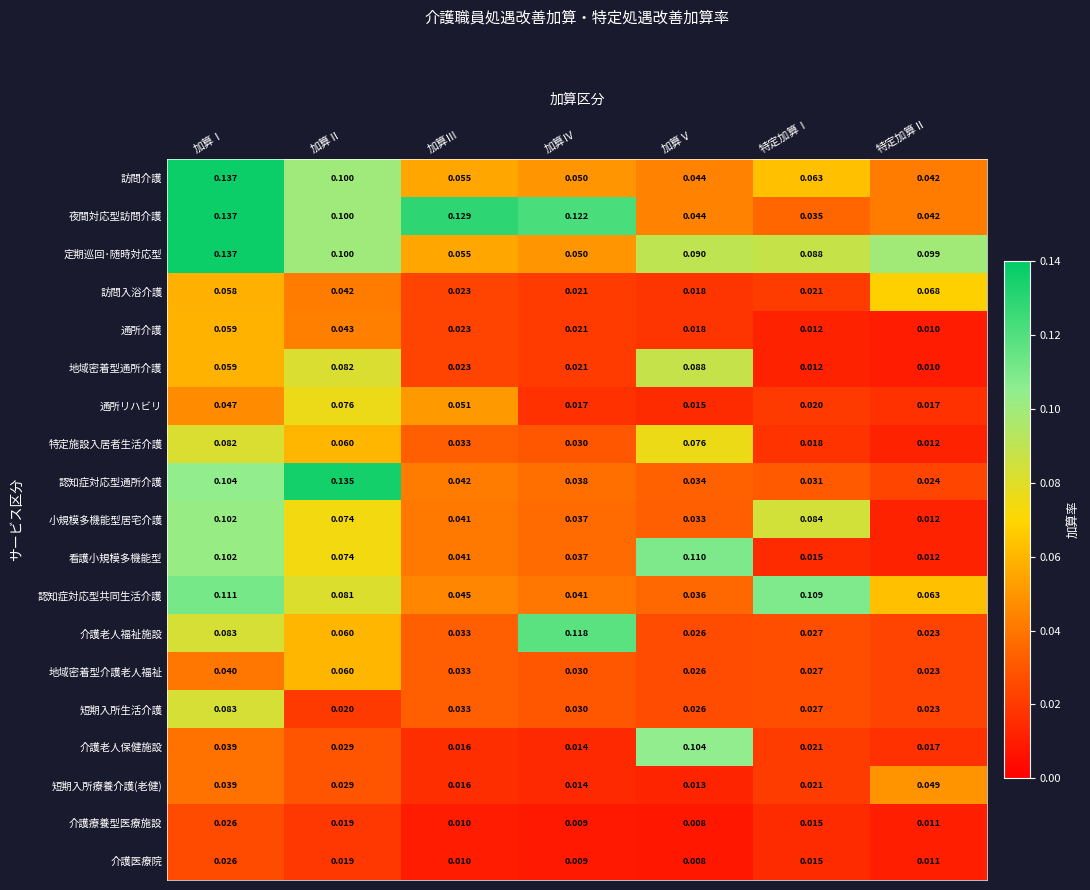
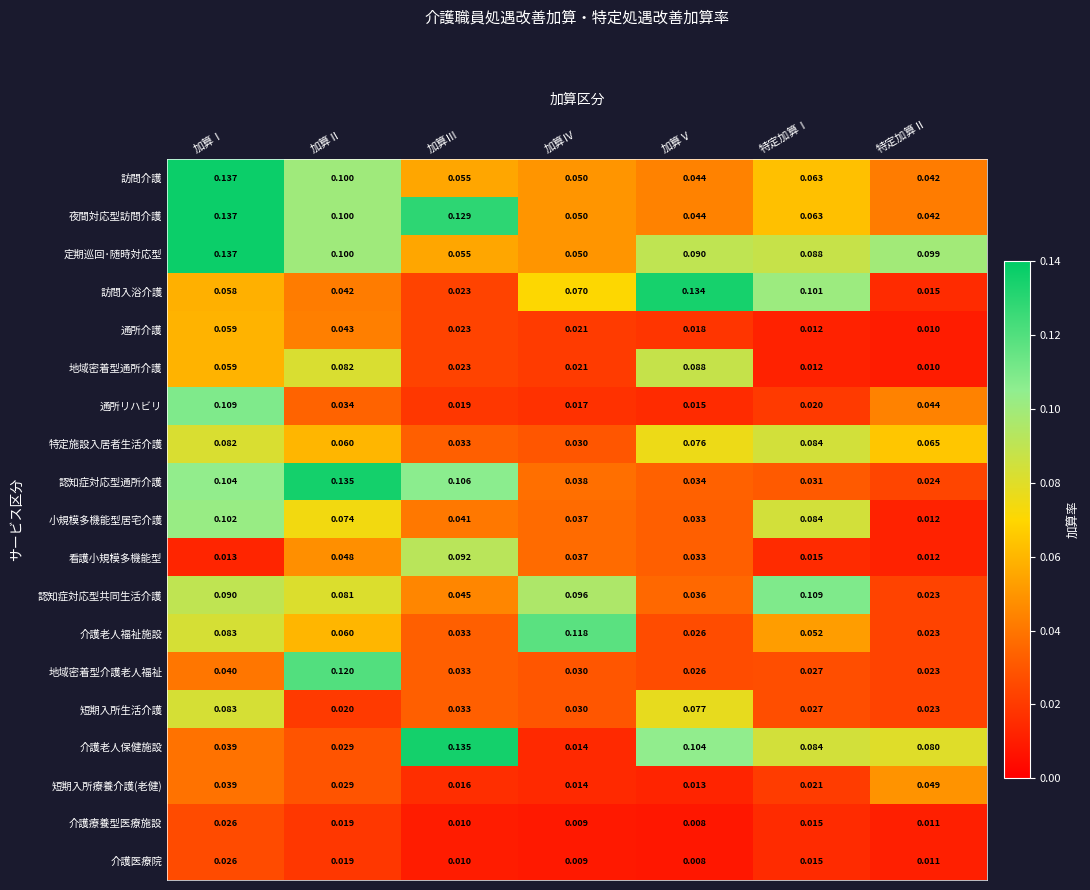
夜間対応型訪問介護, 加算Ⅳ: 0.122 -> 0.050
夜間対応型訪問介護, 特定加算Ⅰ: 0.035 -> 0.063
訪問入浴介護, 加算Ⅳ: 0.021 -> 0.070
訪問入浴介護, 加算Ⅴ: 0.018 -> 0.134
訪問入浴介護, 特定加算Ⅰ: 0.021 -> 0.101
訪問入浴介護, 特定加算Ⅱ: 0.068 -> 0.015
通所リハビリ, 加算Ⅰ: 0.047 -> 0.109
通所リハビリ, 加算Ⅱ: 0.076 -> 0.034
通所リハビリ, 加算Ⅲ: 0.051 -> 0.019
通所リハビリ, 特定加算Ⅱ: 0.017 -> 0.044
特定施設入居者生活介護, 特定加算Ⅰ: 0.018 -> 0.084
特定施設入居者生活介護, 特定加算Ⅱ: 0.012 -> 0.065
認知症対応型通所介護, 加算Ⅲ: 0.042 -> 0.106
看護小規模多機能型, 加算Ⅰ: 0.102 -> 0.013
看護小規模多機能型, 加算Ⅱ: 0.074 -> 0.048
看護小規模多機能型, 加算Ⅲ: 0.041 -> 0.092
看護小規模多機能型, 加算Ⅴ: 0.110 -> 0.033
認知症対応型共同生活介護, 加算Ⅰ: 0.111 -> 0.090
認知症対応型共同生活介護, 加算Ⅳ: 0.041 -> 0.096
認知症対応型共同生活介護, 特定加算Ⅱ: 0.063 -> 0.023
介護老人福祉施設, 特定加算Ⅰ: 0.027 -> 0.052
地域密着型介護老人福祉, 加算Ⅱ: 0.060 -> 0.120
短期入所生活介護, 加算Ⅴ: 0.026 -> 0.077
介護老人保健施設, 加算Ⅲ: 0.016 -> 0.135
介護老人保健施設, 特定加算Ⅰ: 0.021 -> 0.084
介護老人保健施設, 特定加算Ⅱ: 0.017 -> 0.080
